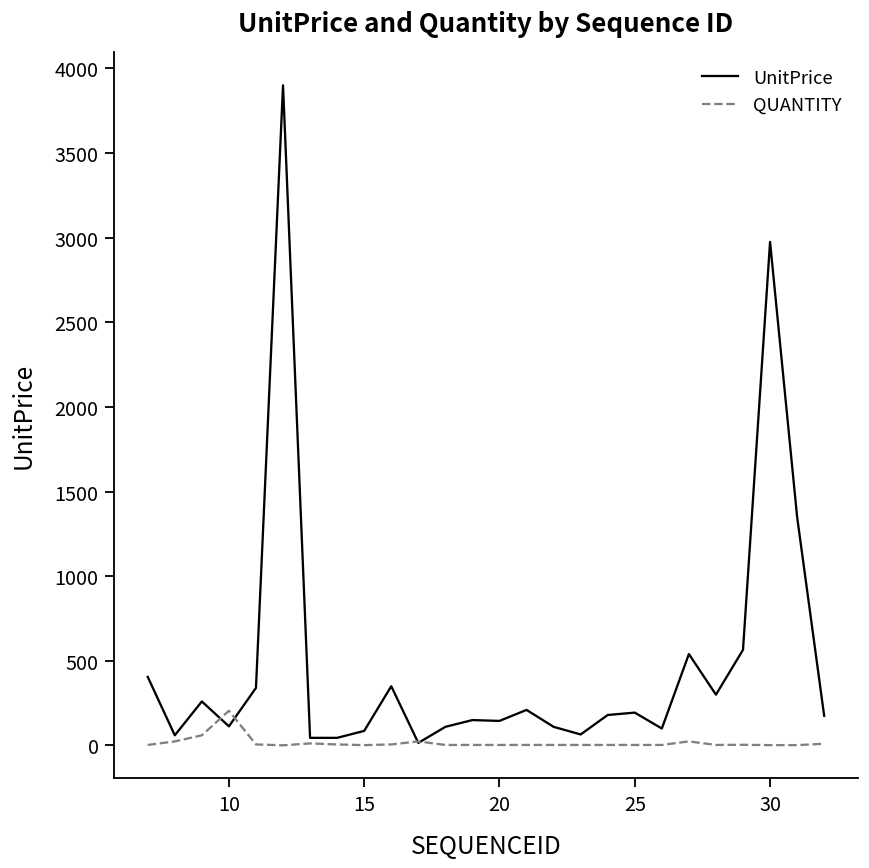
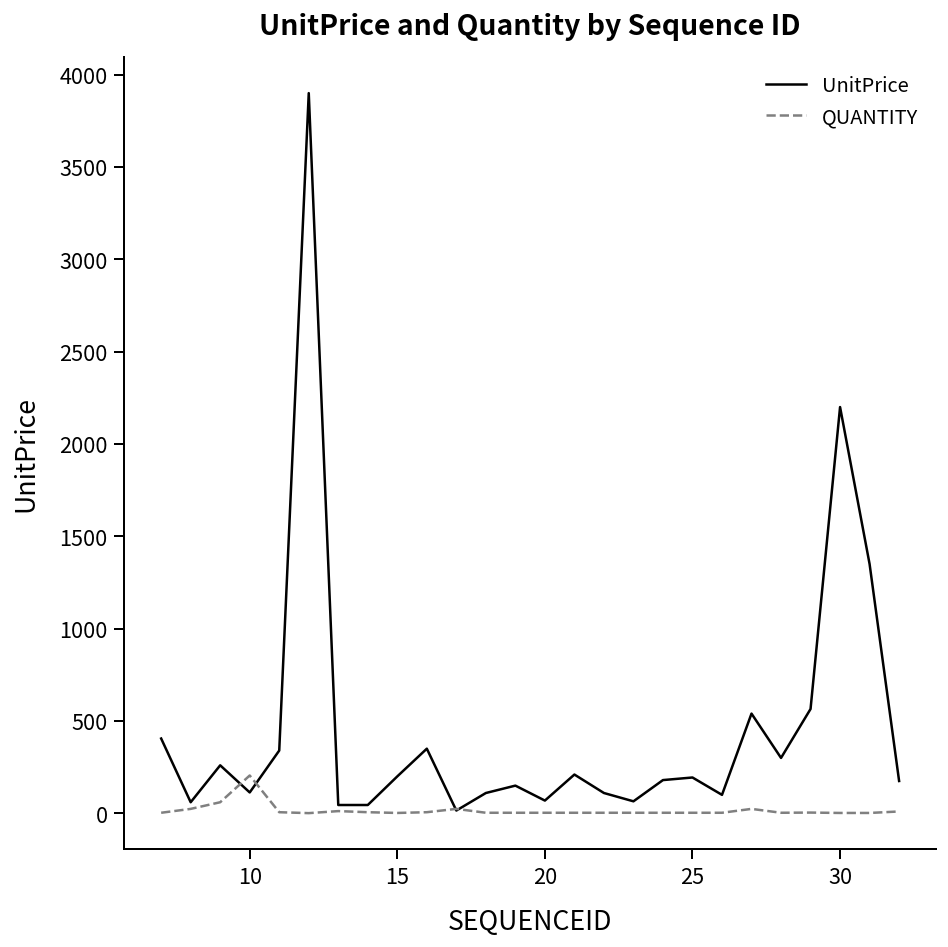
UnitPrice, 15: 90 -> 200
UnitPrice, 20: 150 -> 70
UnitPrice, 30: 2980 -> 2200
